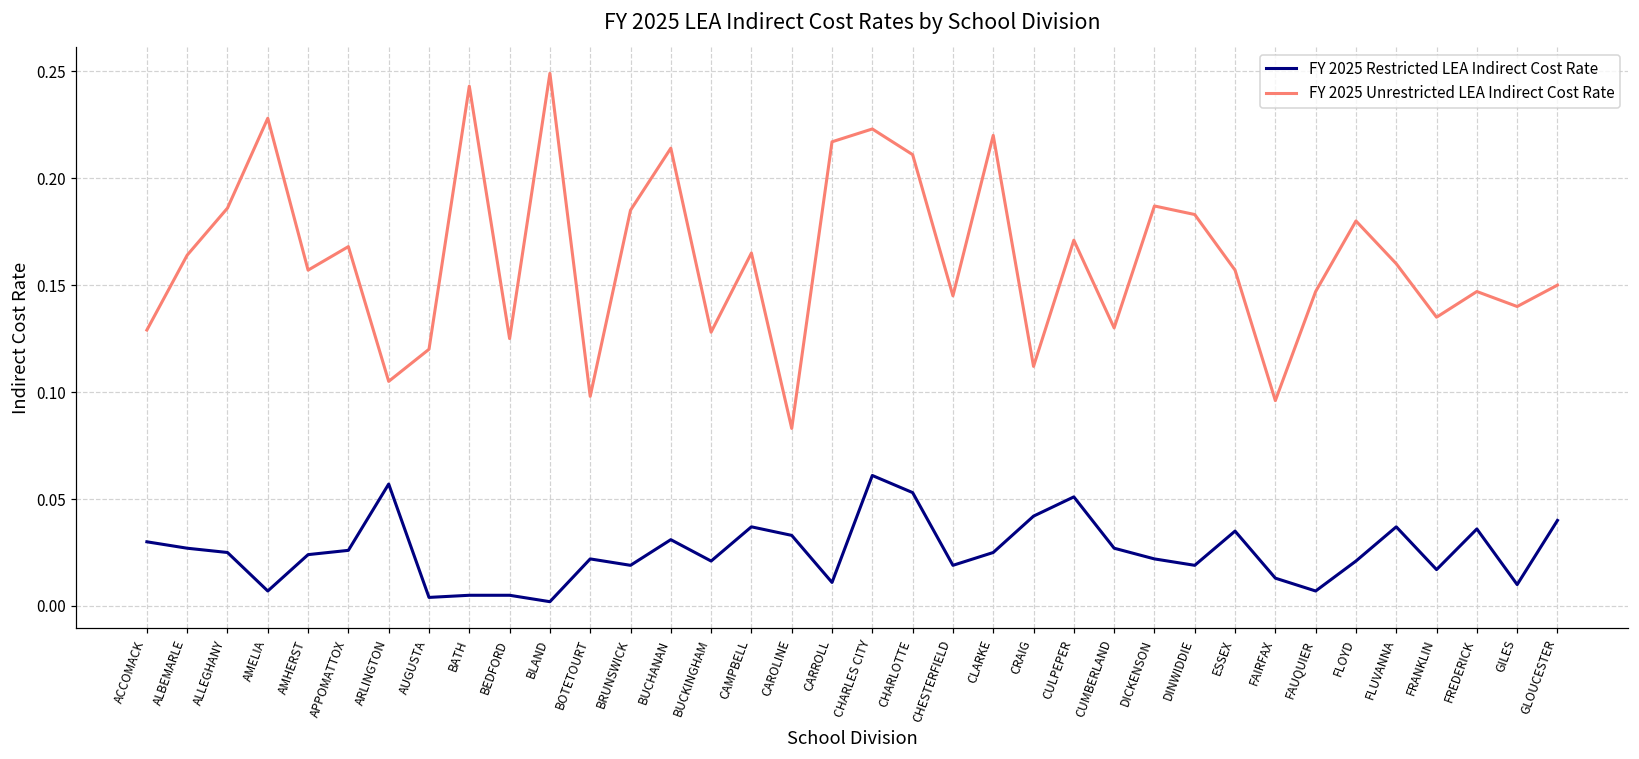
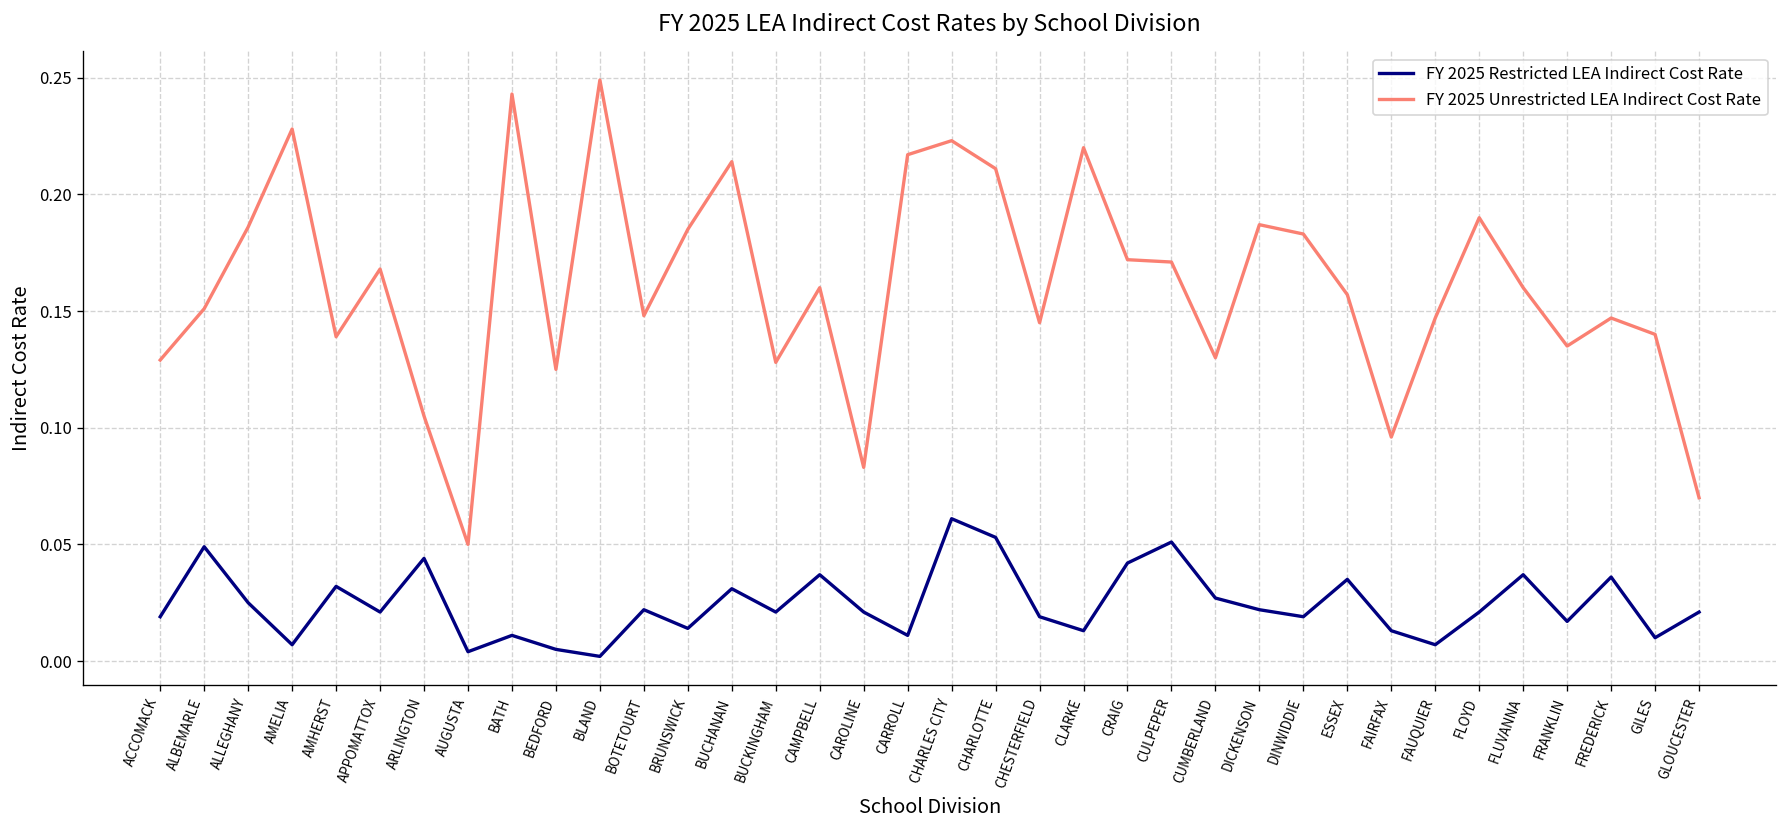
FY 2025 Restricted LEA Indirect Cost Rate, ACCOMACK: 0.030 -> 0.019
FY 2025 Restricted LEA Indirect Cost Rate, ALBEMARLE: 0.027 -> 0.049
FY 2025 Unrestricted LEA Indirect Cost Rate, ALBEMARLE: 0.164 -> 0.151
FY 2025 Restricted LEA Indirect Cost Rate, AMHERST: 0.024 -> 0.032
FY 2025 Unrestricted LEA Indirect Cost Rate, AMHERST: 0.157 -> 0.139
FY 2025 Restricted LEA Indirect Cost Rate, APPOMATTOX: 0.026 -> 0.021
FY 2025 Restricted LEA Indirect Cost Rate, ARLINGTON: 0.057 -> 0.044
FY 2025 Unrestricted LEA Indirect Cost Rate, AUGUSTA: 0.12 -> 0.05
FY 2025 Restricted LEA Indirect Cost Rate, BATH: 0.005 -> 0.011
FY 2025 Unrestricted LEA Indirect Cost Rate, BOTETOURT: 0.098 -> 0.148
FY 2025 Restricted LEA Indirect Cost Rate, BRUNSWICK: 0.019 -> 0.014
FY 2025 Unrestricted LEA Indirect Cost Rate, CAMPBELL: 0.165 -> 0.160
FY 2025 Restricted LEA Indirect Cost Rate, CAROLINE: 0.033 -> 0.021
FY 2025 Restricted LEA Indirect Cost Rate, CLARKE: 0.025 -> 0.013
FY 2025 Unrestricted LEA Indirect Cost Rate, CRAIG: 0.112 -> 0.172
FY 2025 Unrestricted LEA Indirect Cost Rate, FLOYD: 0.18 -> 0.19
FY 2025 Restricted LEA Indirect Cost Rate, GLOUCESTER: 0.040 -> 0.021
FY 2025 Unrestricted LEA Indirect Cost Rate, GLOUCESTER: 0.15 -> 0.07
